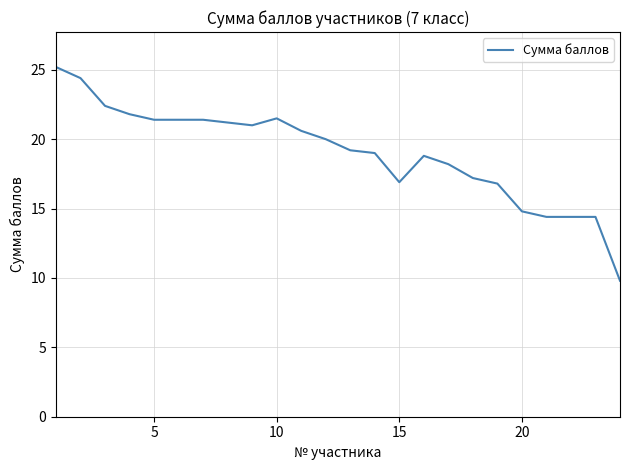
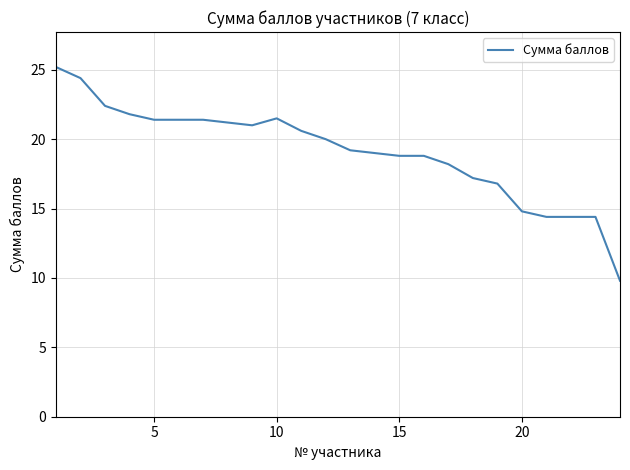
15: 16.9 -> 18.8
